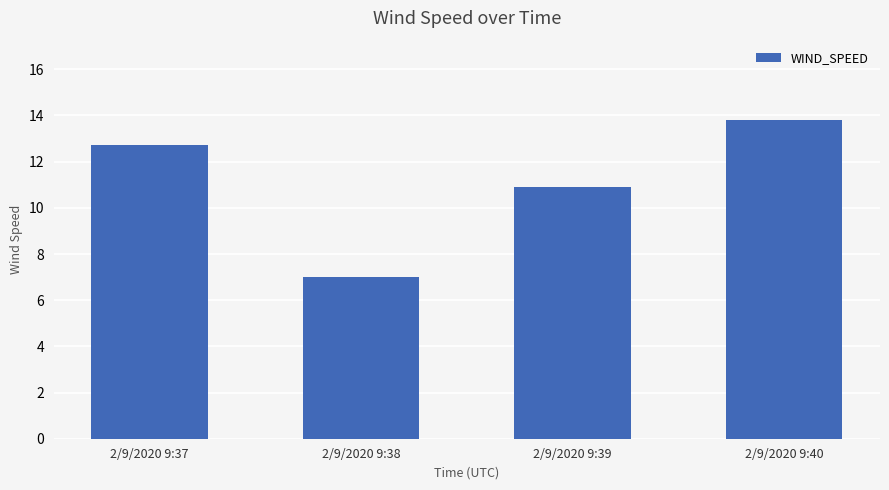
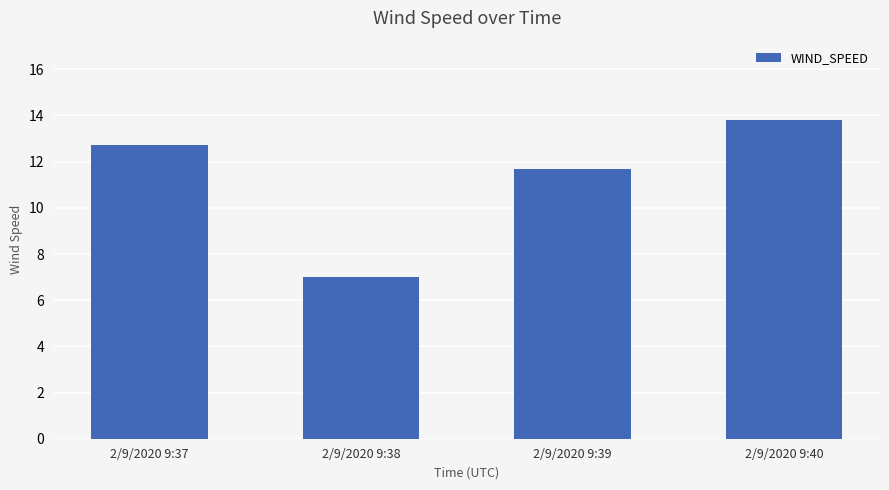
2/9/2020 9:39: 10.9 -> 11.7
